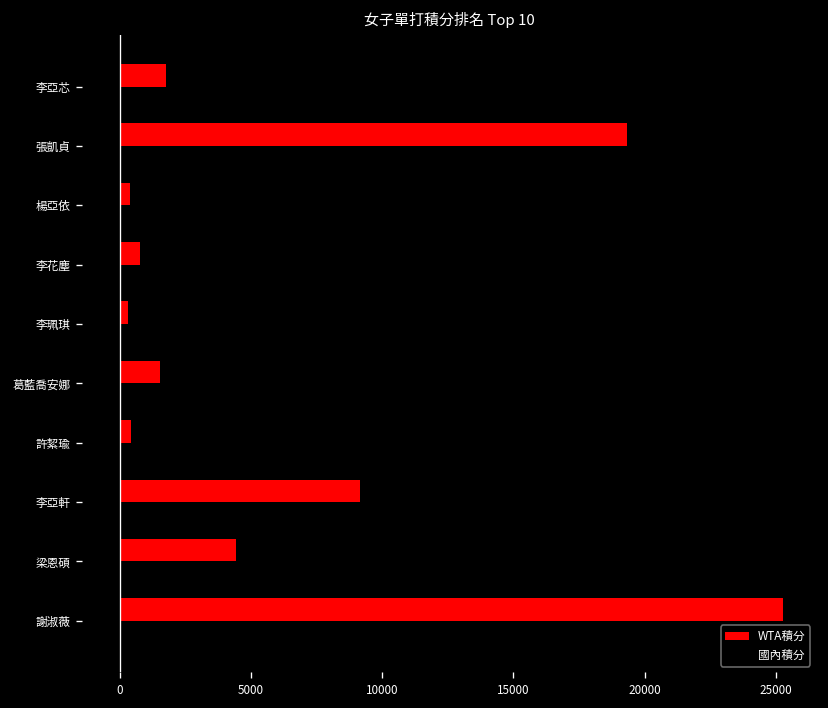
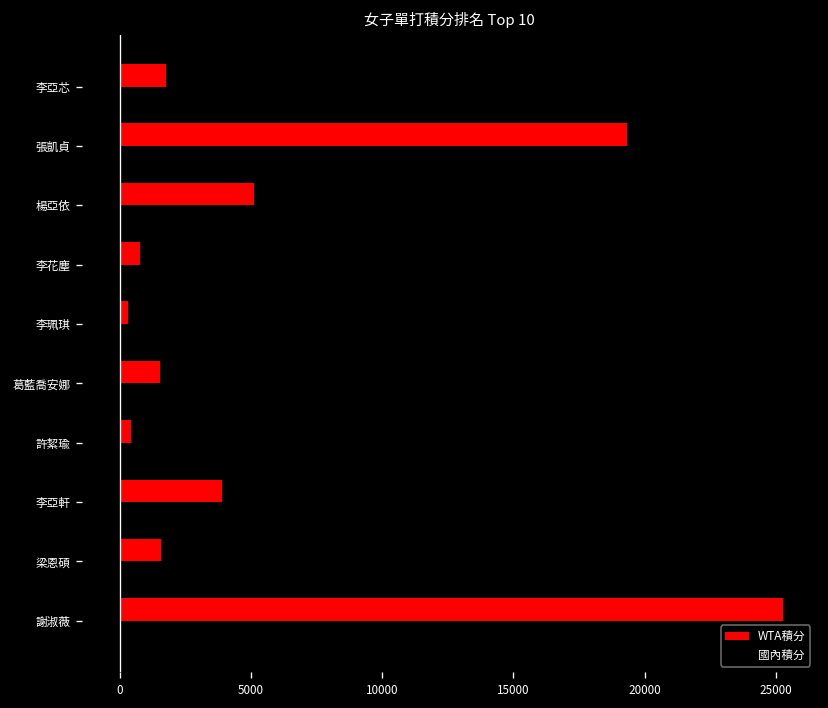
WTA積分, 楊亞依: 400 -> 5100
WTA積分, 李亞軒: 9200 -> 3900
WTA積分, 梁恩碩: 4400 -> 1600
